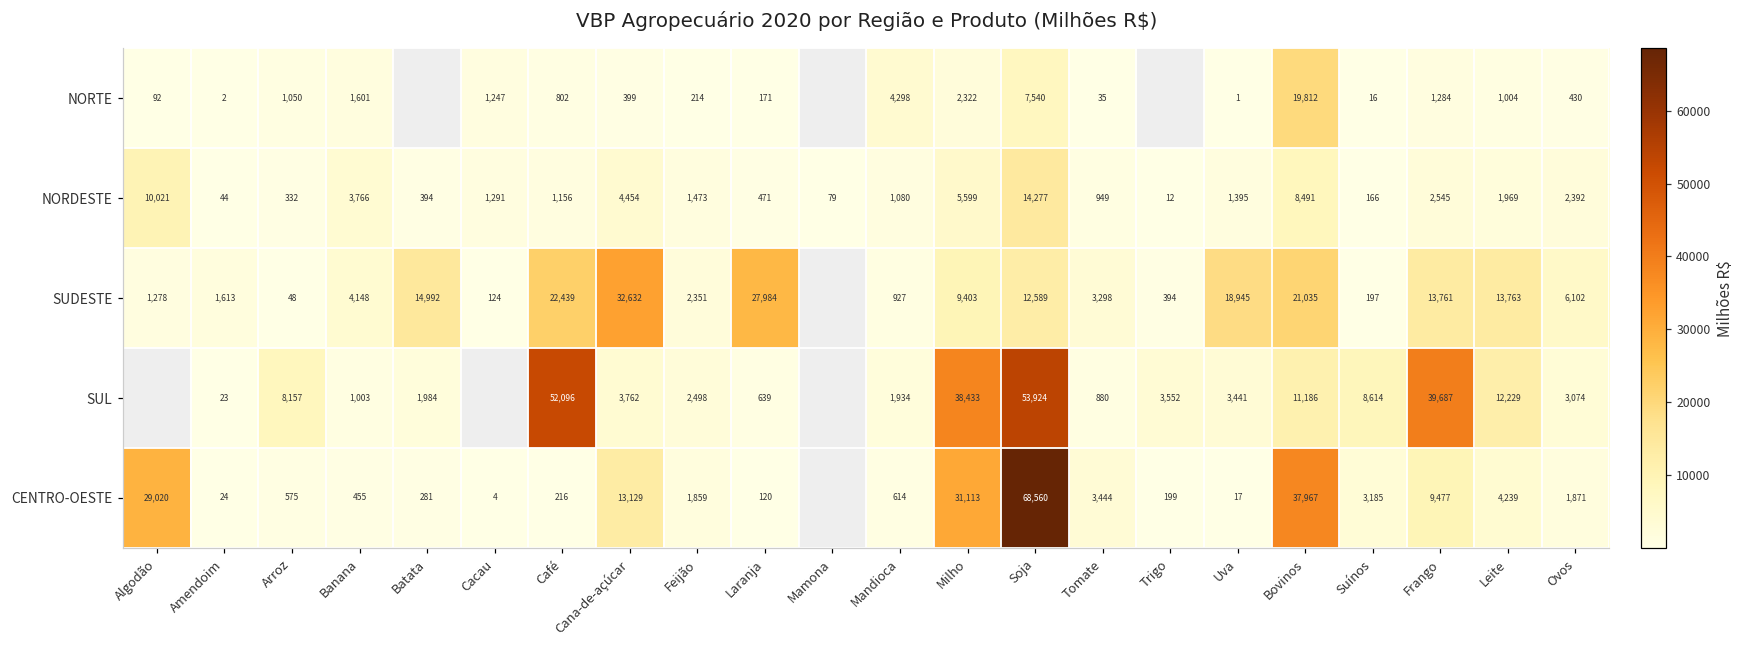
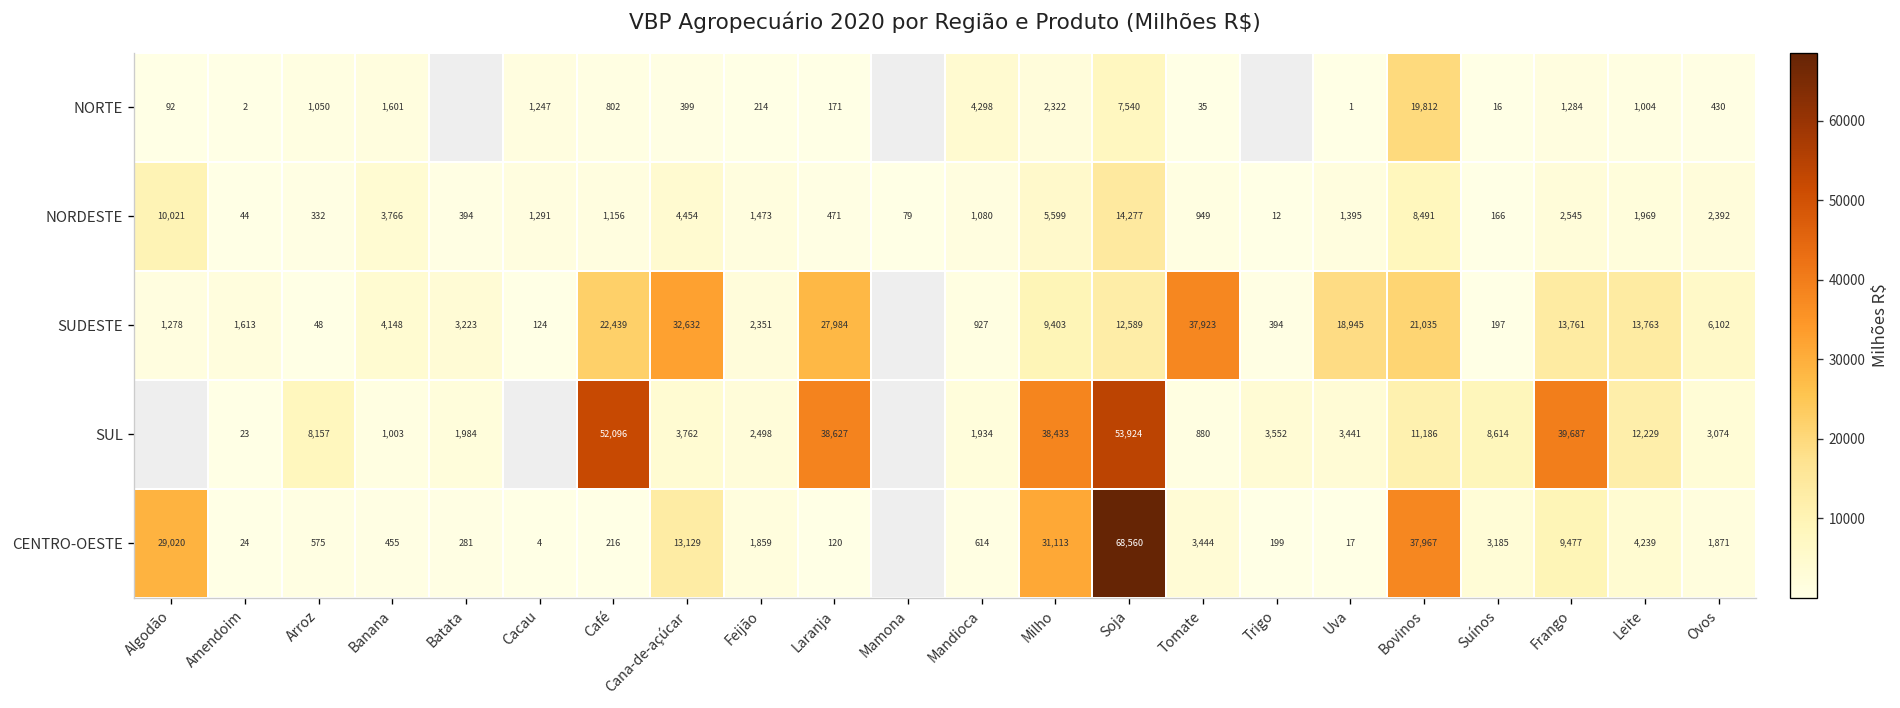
SUDESTE, Batata: 14,992 -> 3,223
SUDESTE, Tomate: 3,298 -> 37,923
SUL, Laranja: 639 -> 38,627
